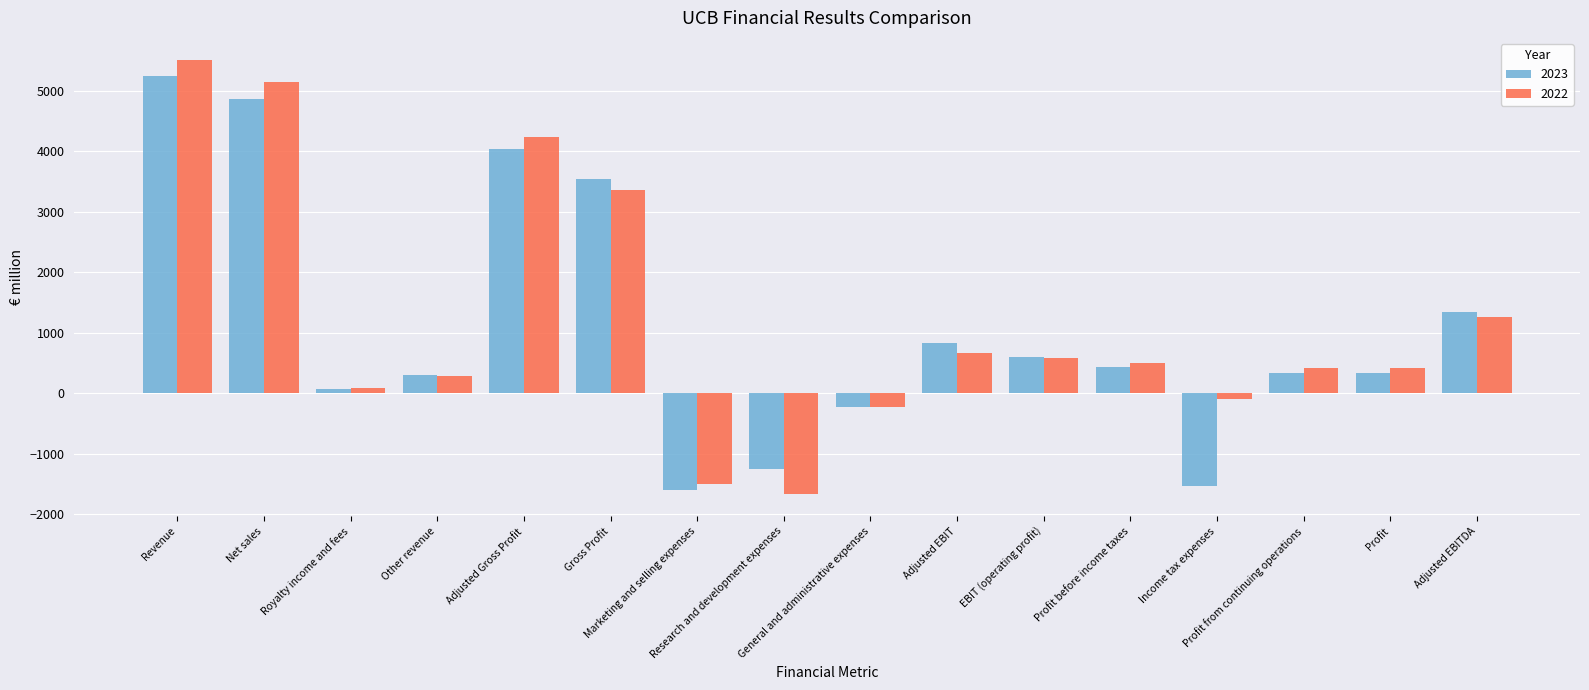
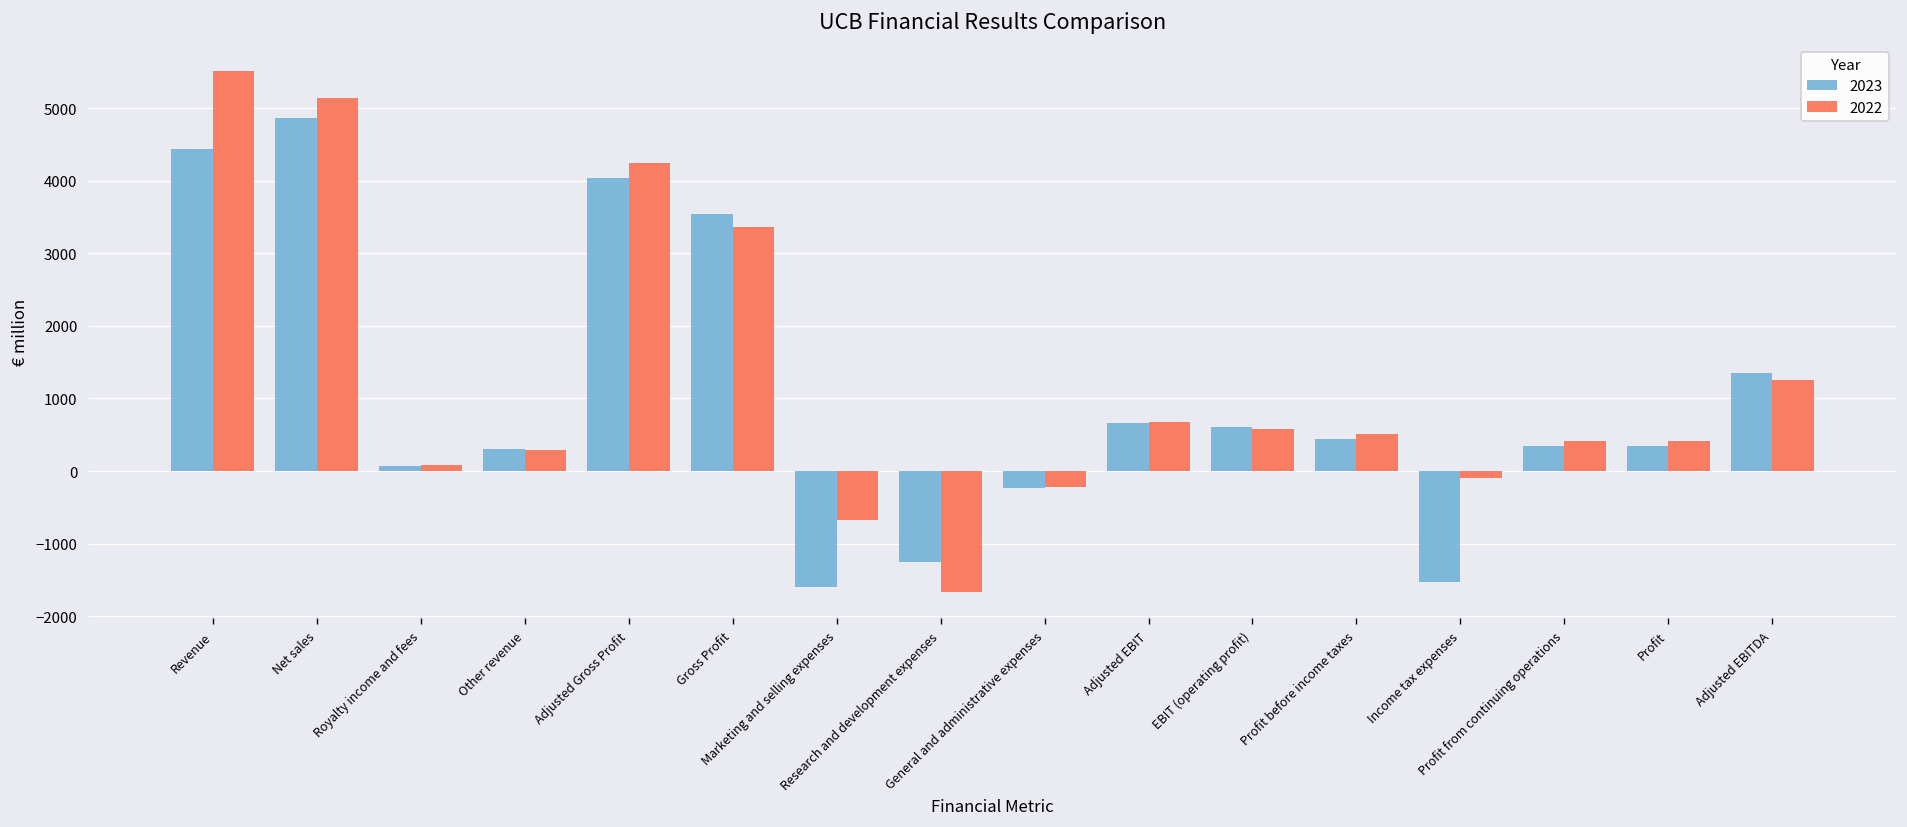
2023, Revenue: 5300 -> 4400
2022, Marketing and selling expenses: -1500 -> -700
2023, Adjusted EBIT: 800 -> 700
